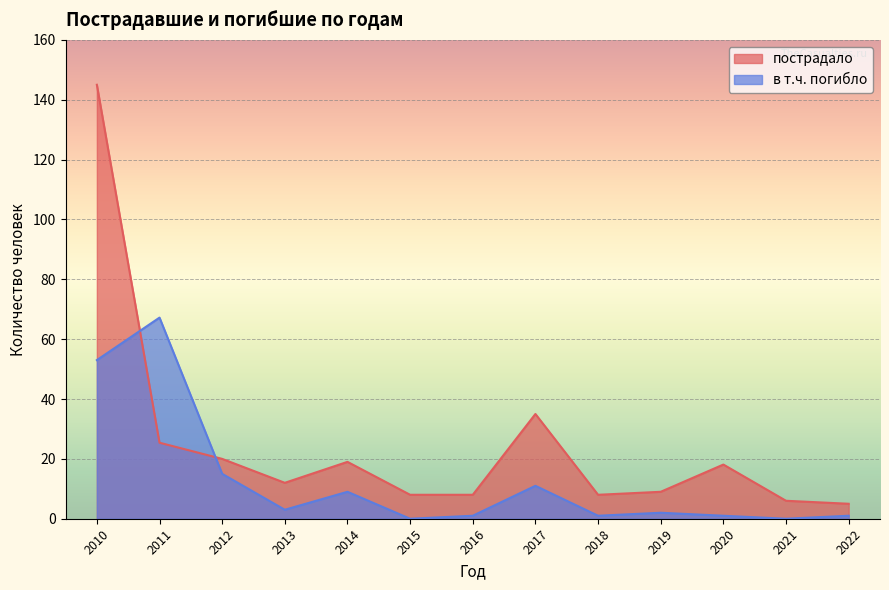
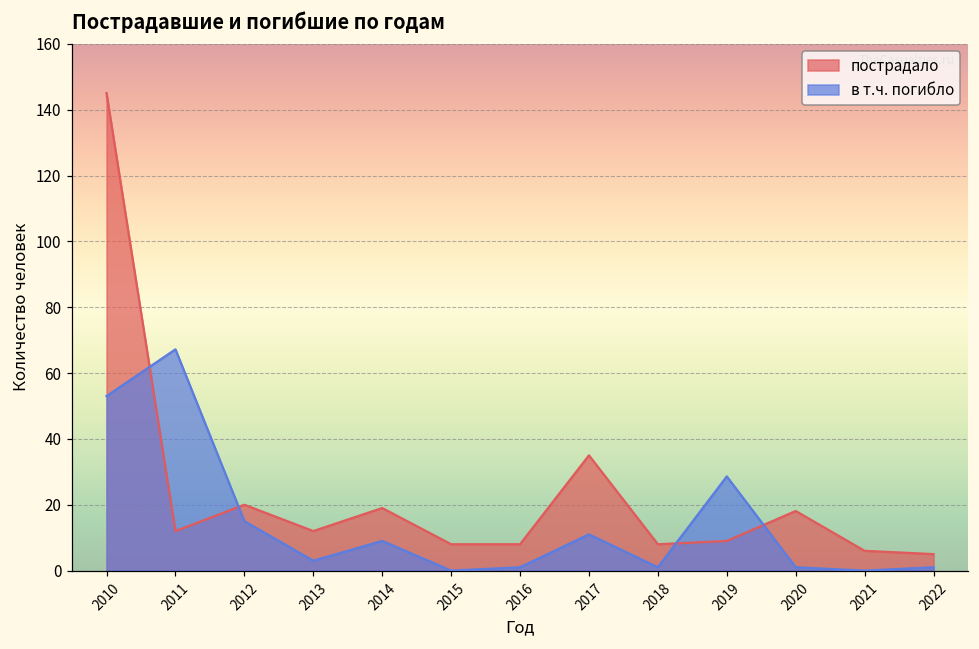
пострадало, 2011: 25 -> 12
в т.ч. погибло, 2019: 2 -> 29
